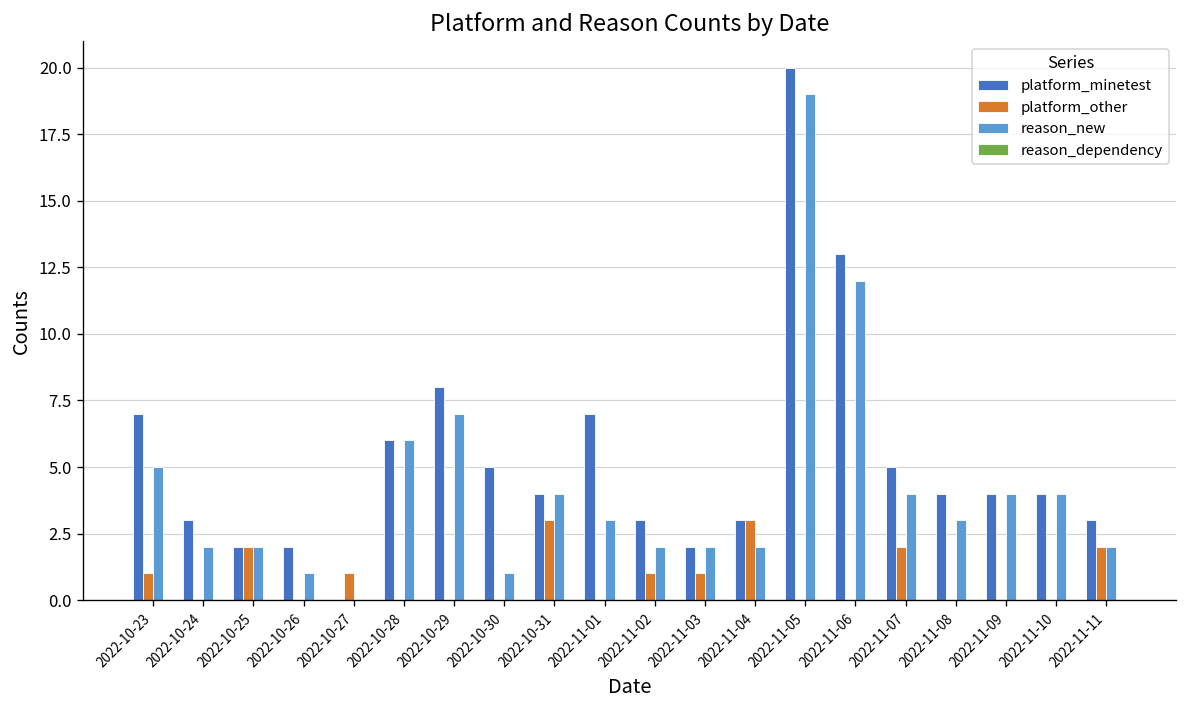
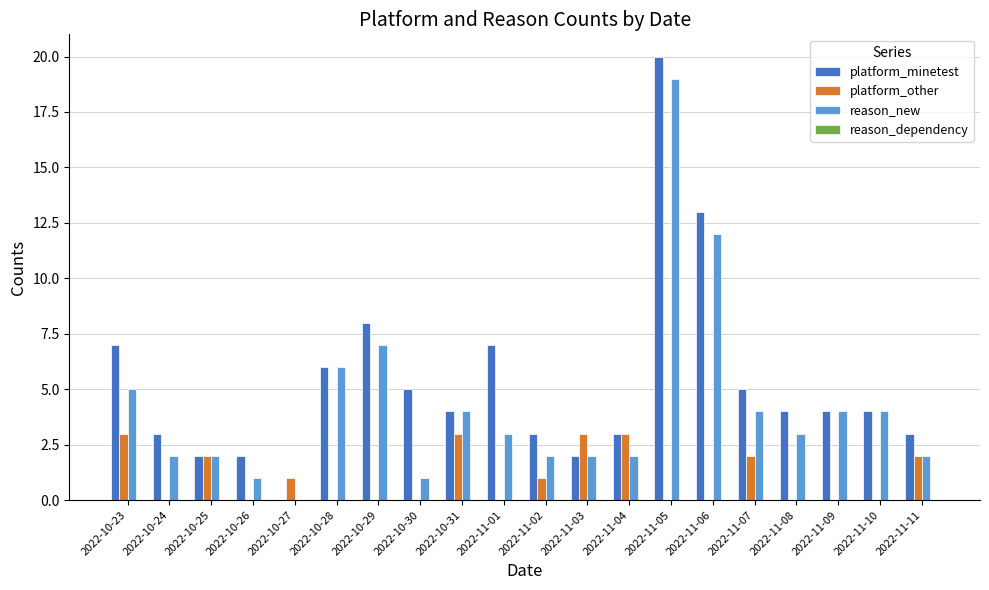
platform_other, 2022-10-23: 1 -> 3
platform_other, 2022-11-03: 1 -> 3
